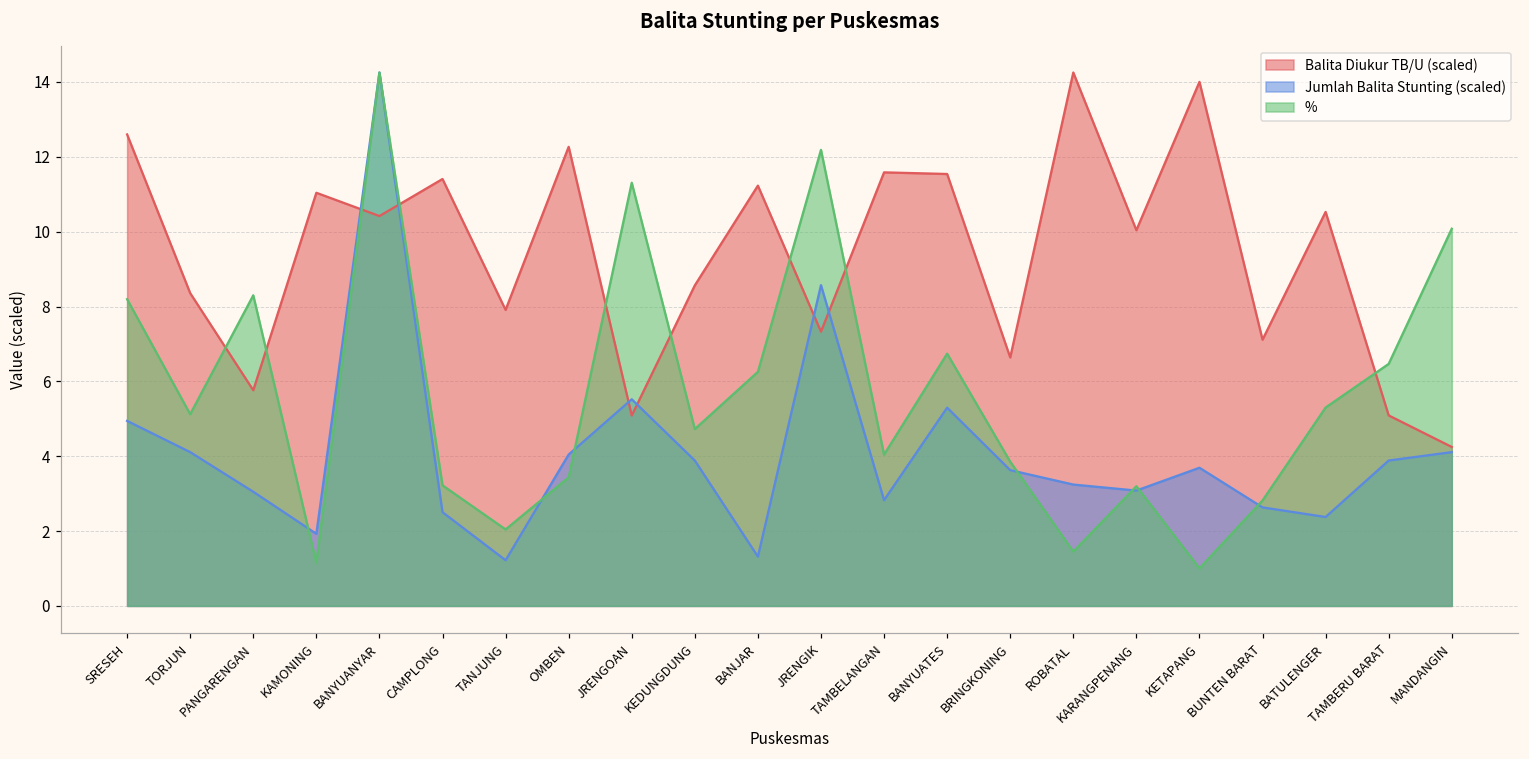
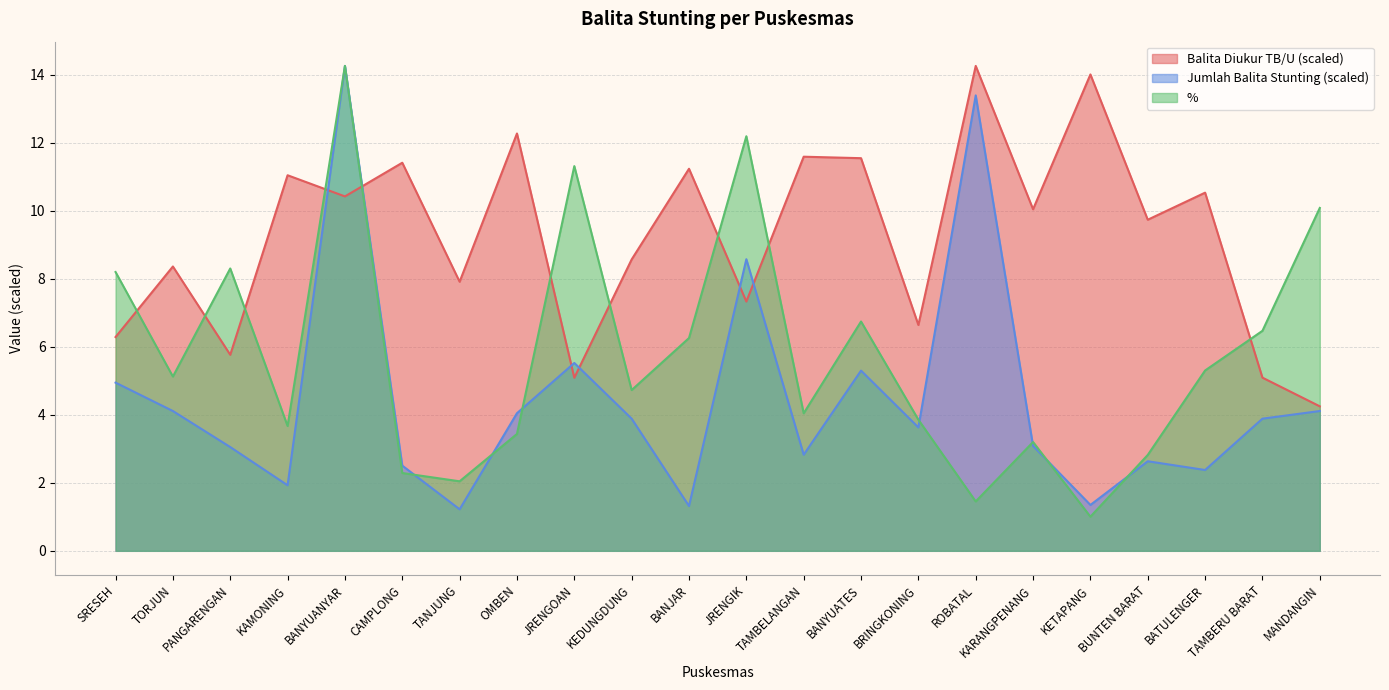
Balita Diukur TB/U (scaled), SRESEH: 12.6 -> 6.3
%, KAMONING: 1.1 -> 3.7
%, CAMPLONG: 3.2 -> 2.3
Jumlah Balita Stunting (scaled), ROBATAL: 3.2 -> 13.4
Jumlah Balita Stunting (scaled), KETAPANG: 3.7 -> 1.3
Balita Diukur TB/U (scaled), BUNTEN BARAT: 7.1 -> 9.7
